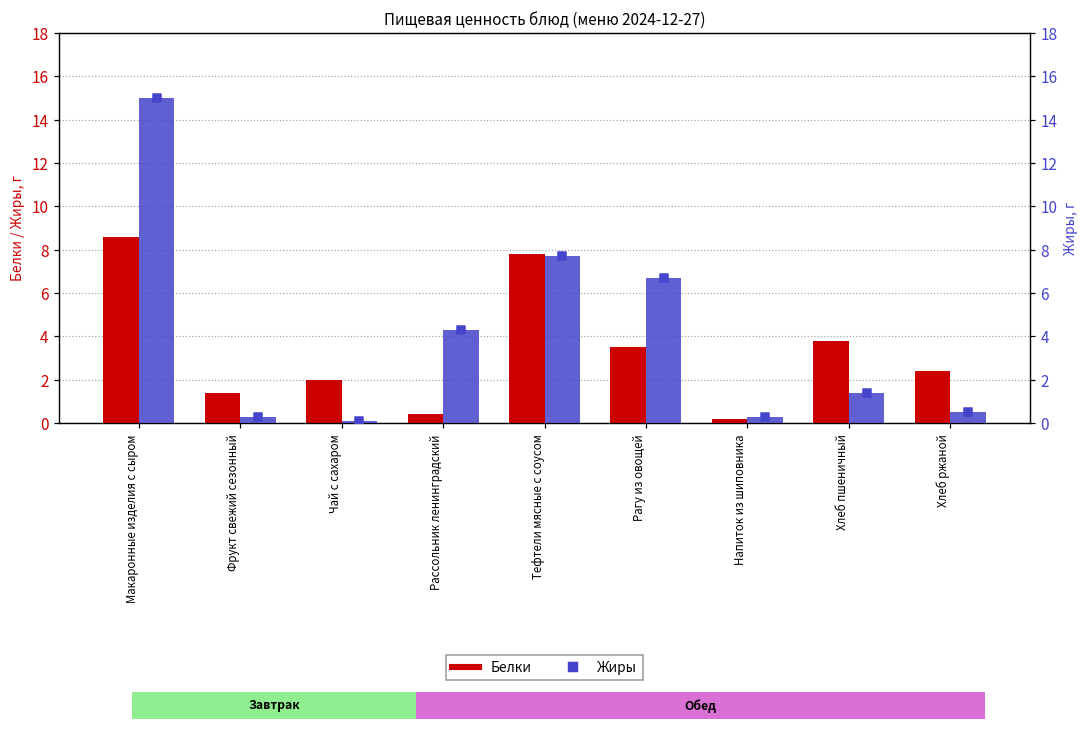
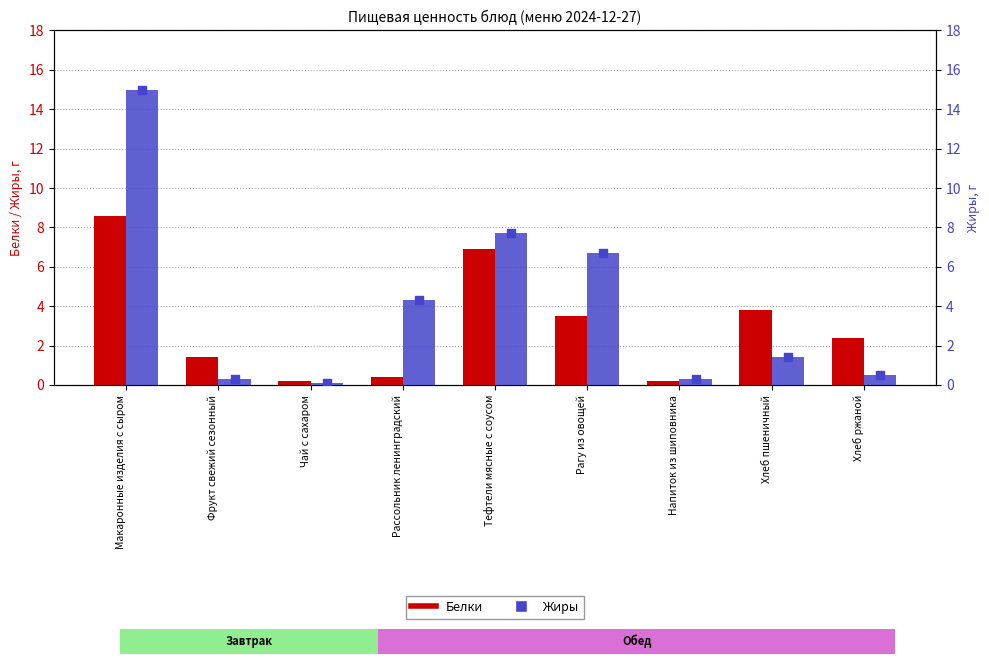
Пищевая ценность блюд (меню 2024-12-27), Белки, Чай с сахаром: 2.0 -> 0.2
Пищевая ценность блюд (меню 2024-12-27), Белки, Тефтели мясные с соусом: 7.8 -> 6.9
